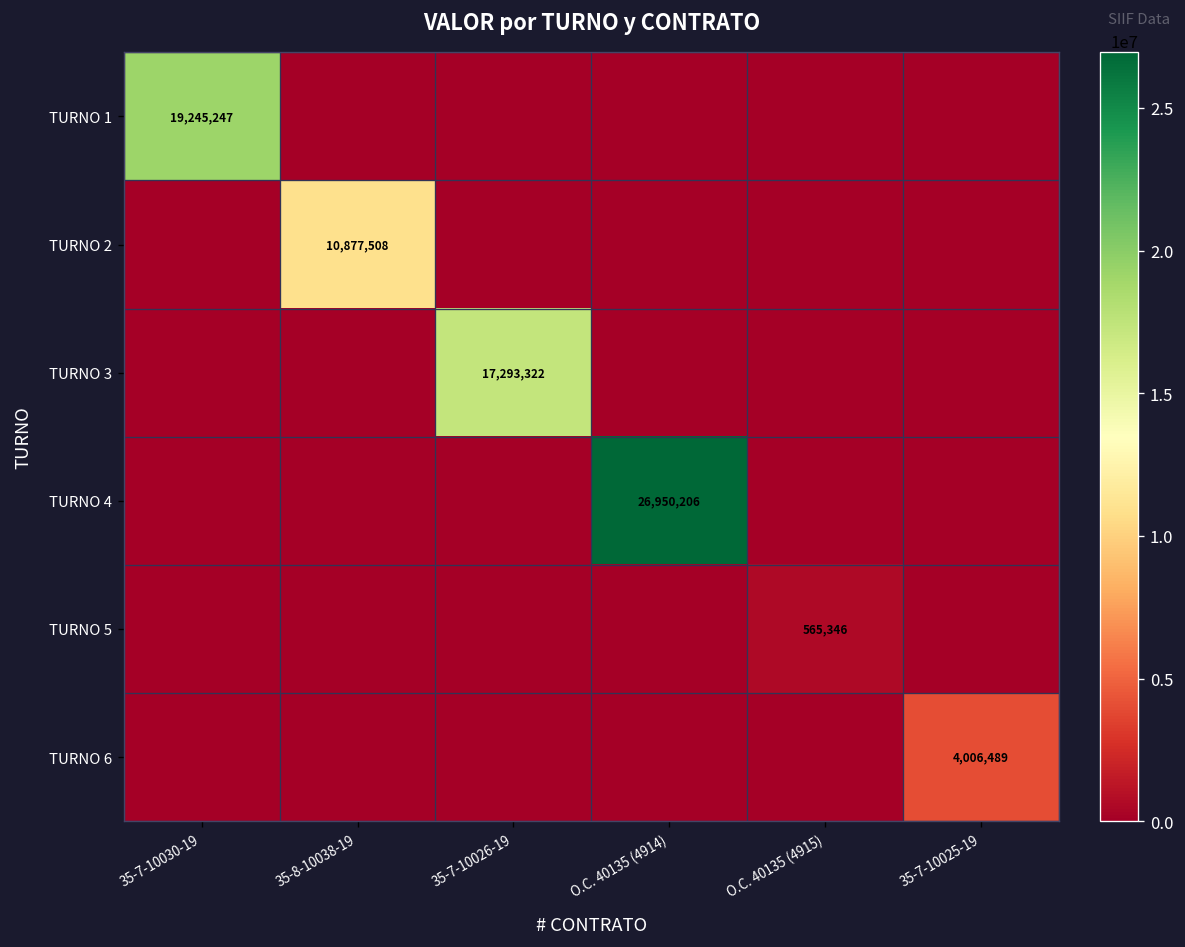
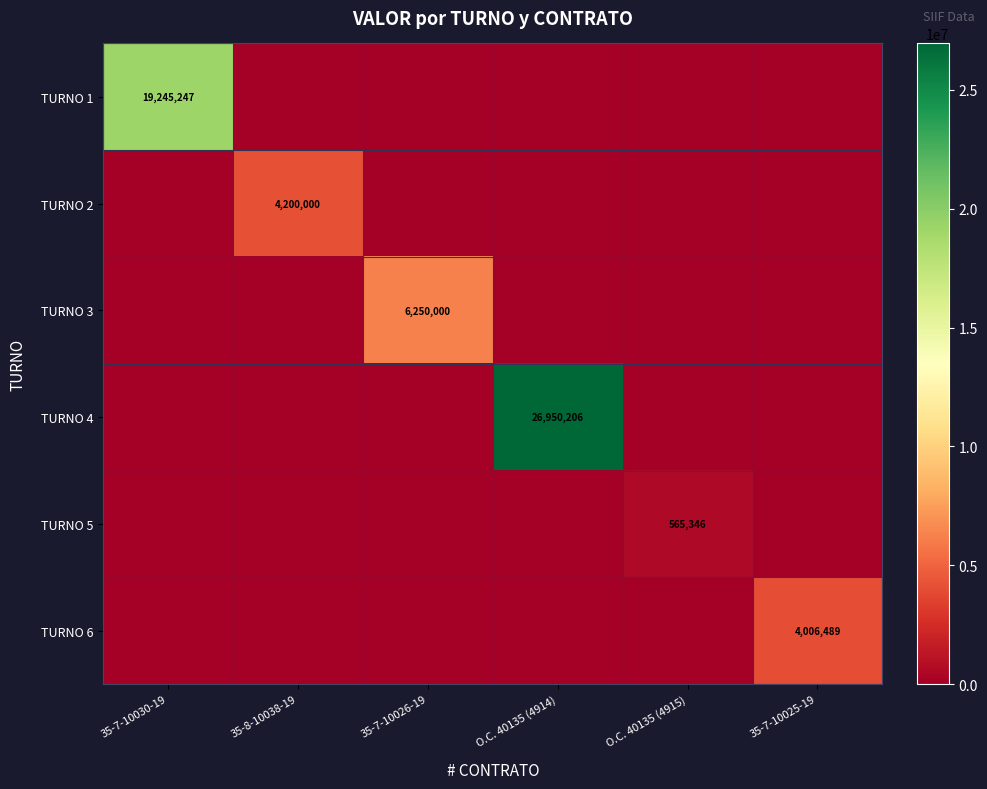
TURNO 2, 35-8-10038-19: 10,877,508 -> 4,200,000
TURNO 3, 35-7-10026-19: 17,293,322 -> 6,250,000
